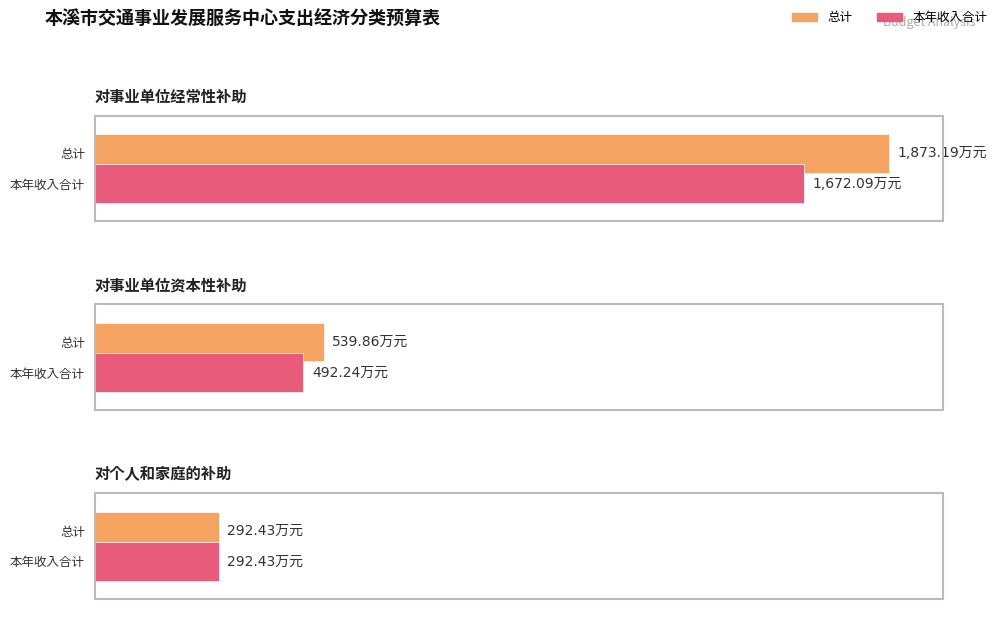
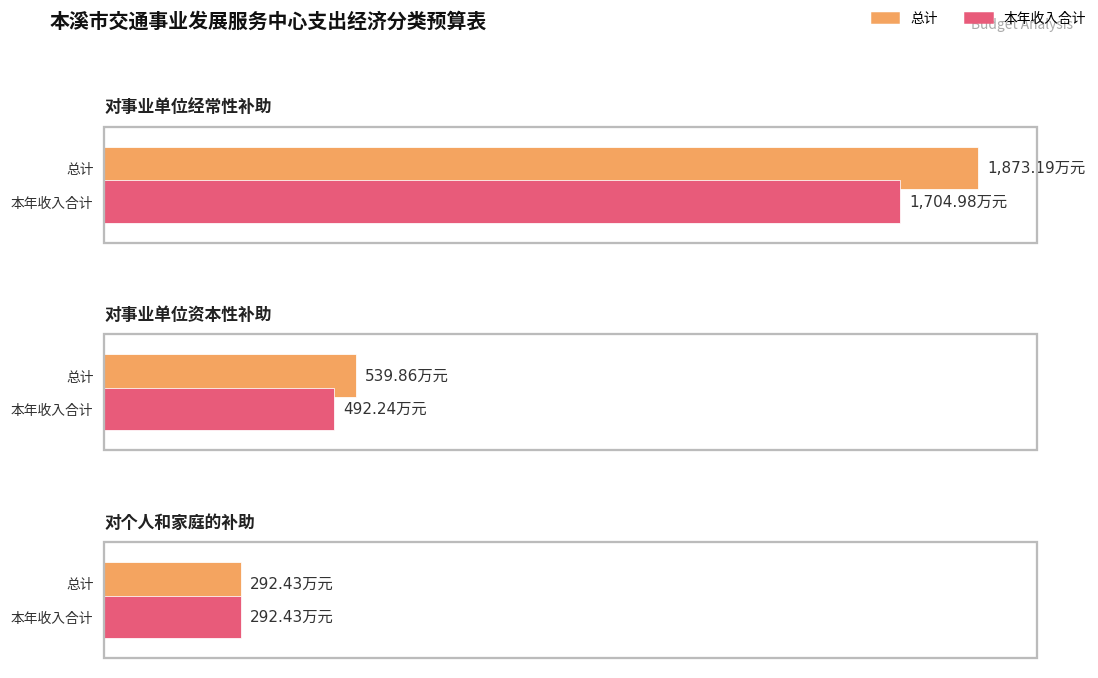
对事业单位经常性补助, 本年收入合计: 1,672.09 -> 1,704.98
